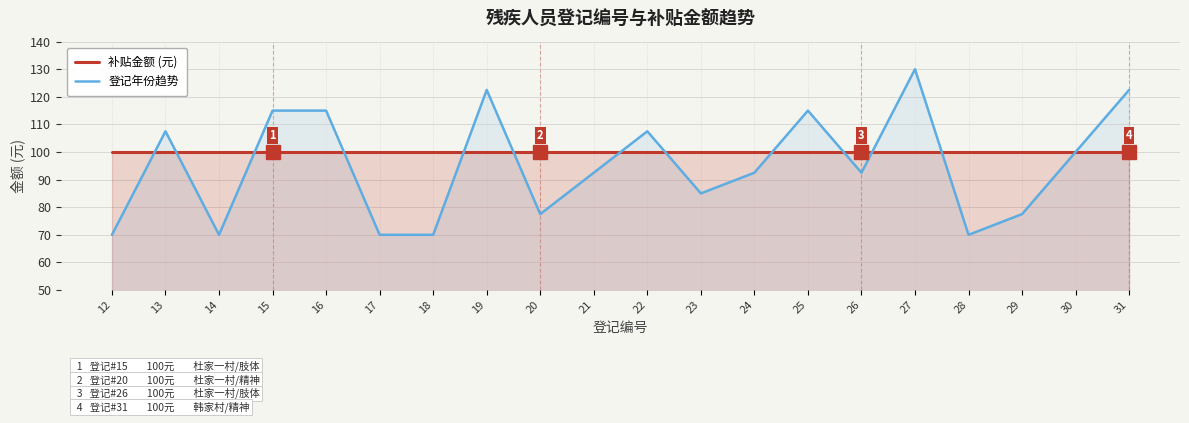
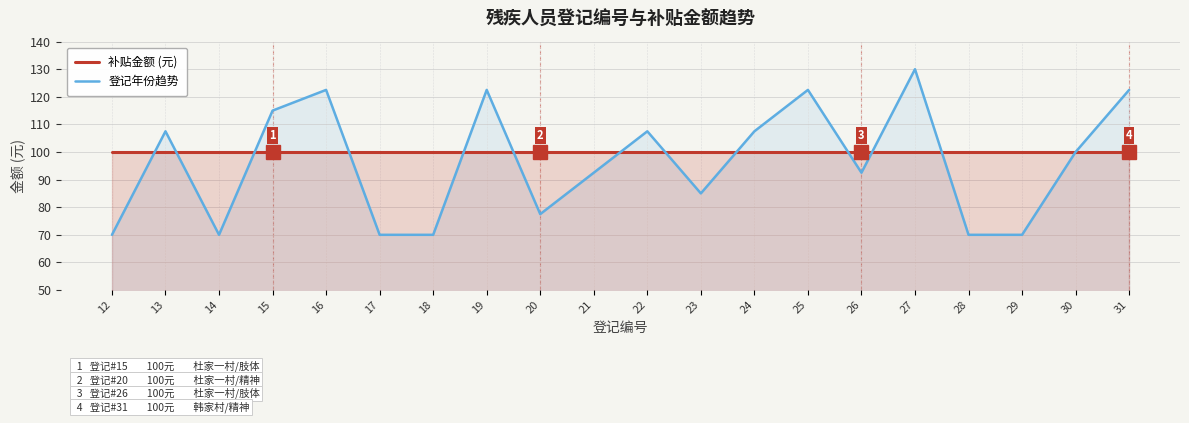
登记年份趋势, 16: 115 -> 123
登记年份趋势, 24: 93 -> 108
登记年份趋势, 25: 115 -> 123
登记年份趋势, 29: 78 -> 70
